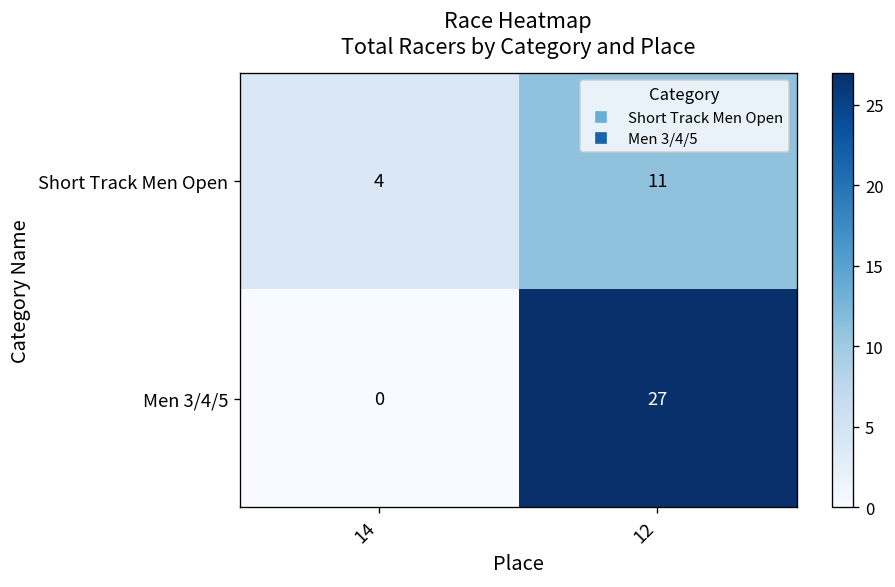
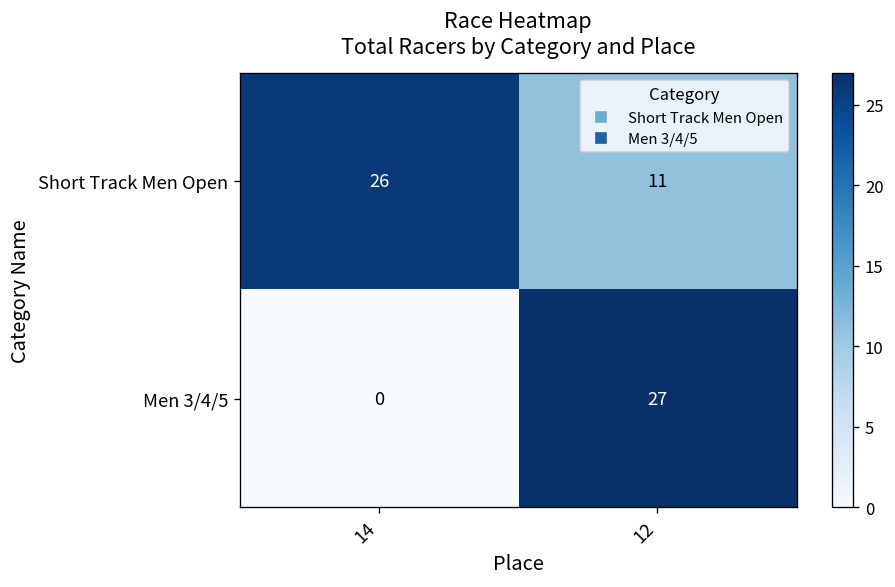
Short Track Men Open, 14: 4 -> 26
